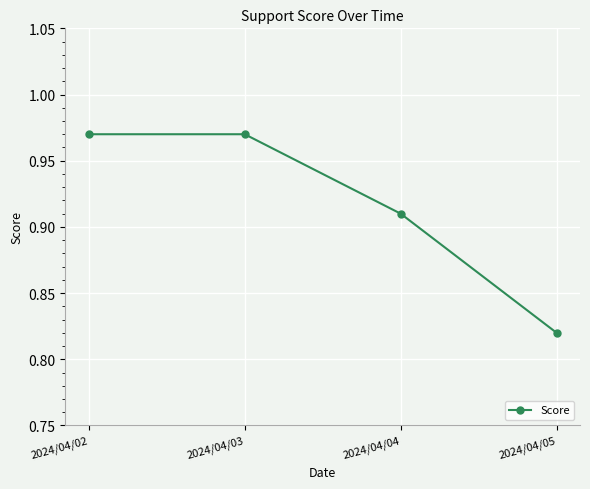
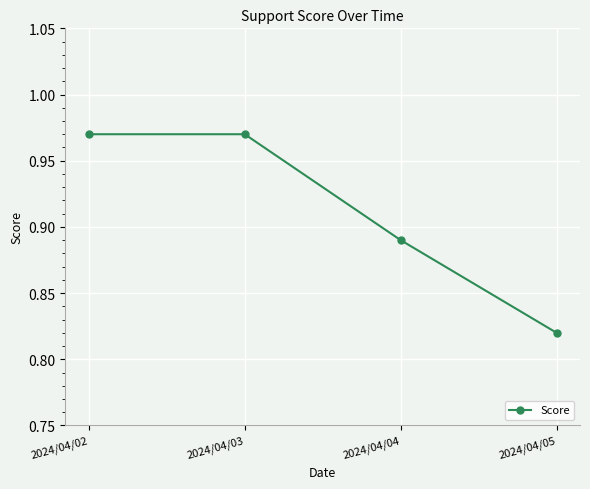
2024/04/04: 0.91 -> 0.89
